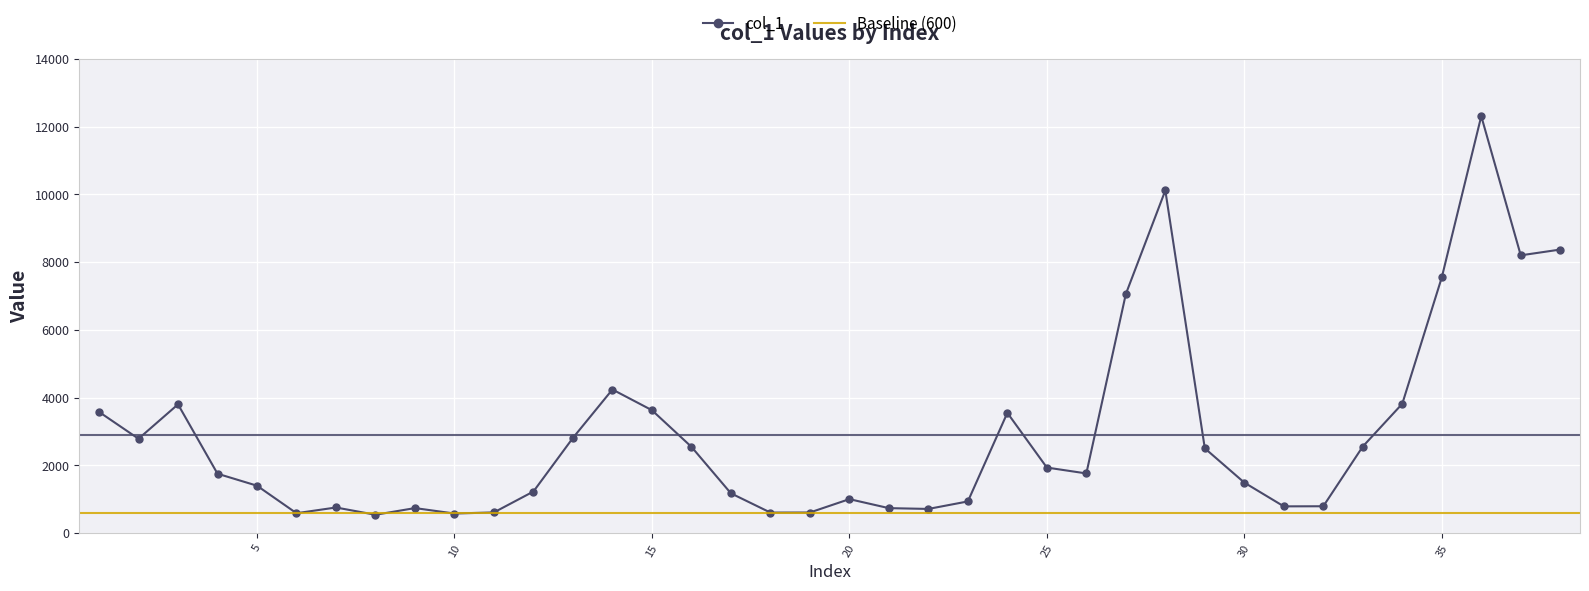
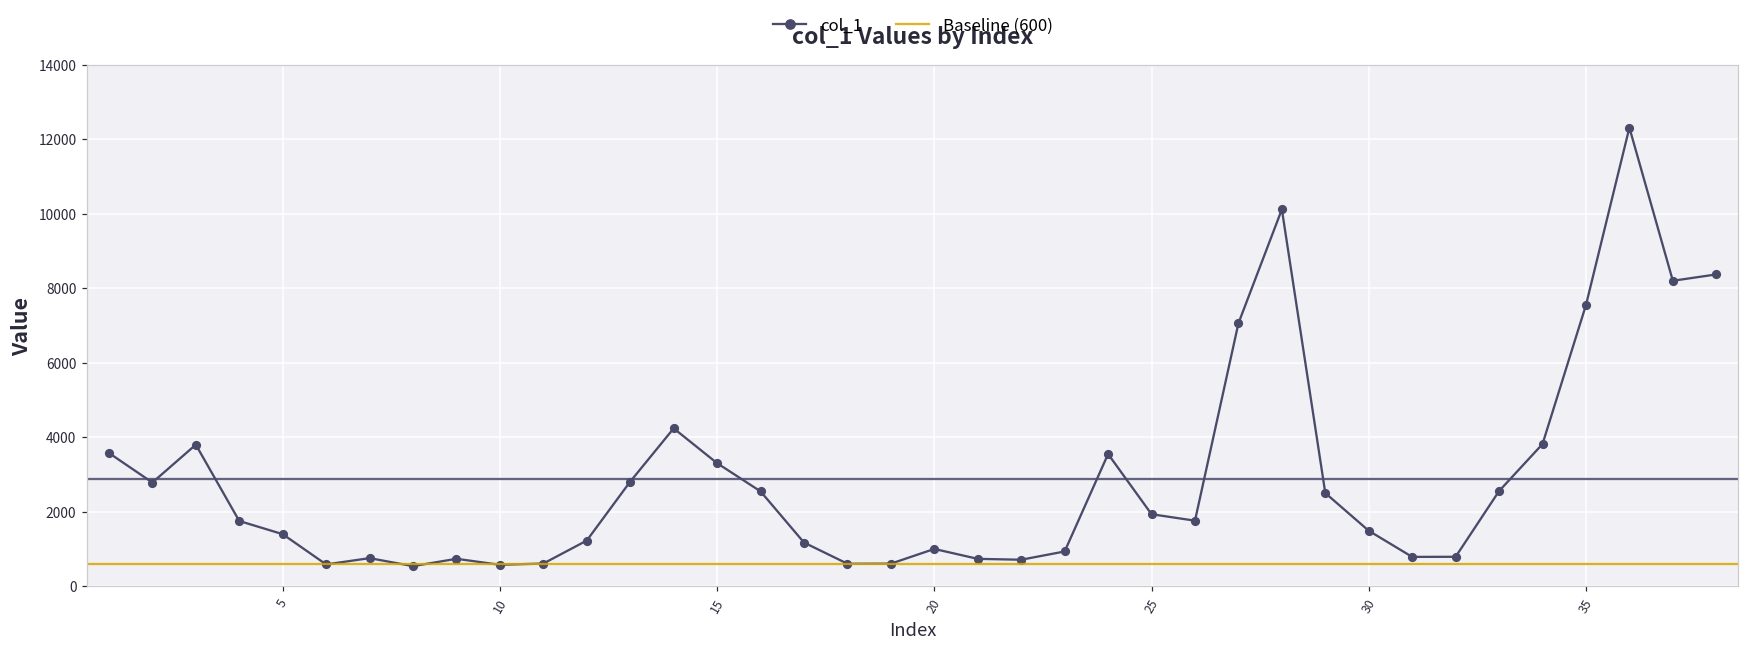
15: 3600 -> 3300
